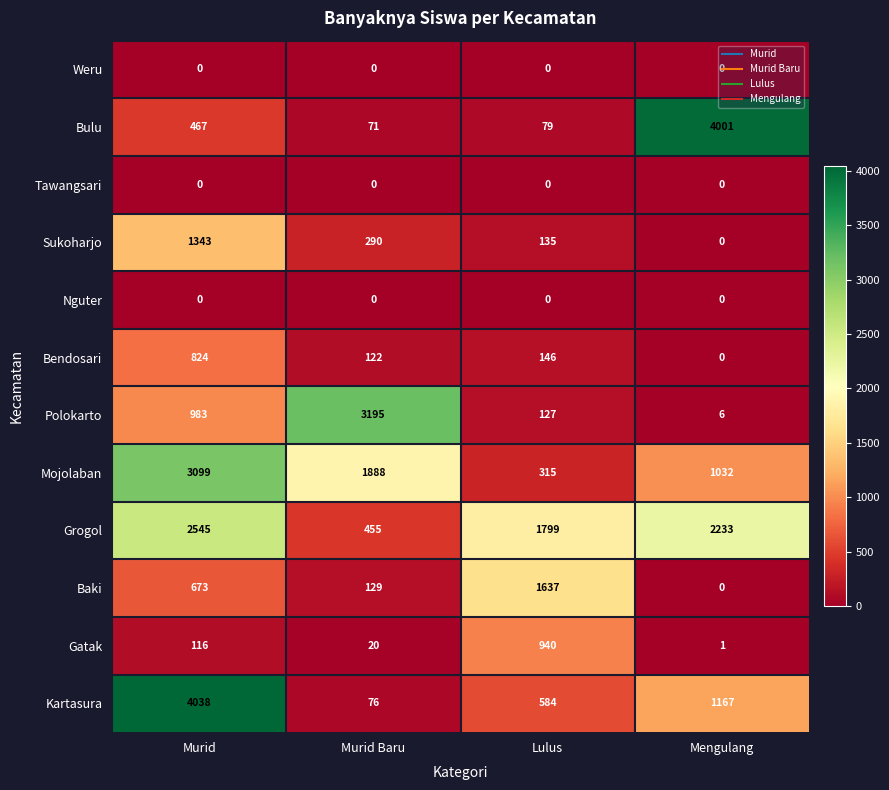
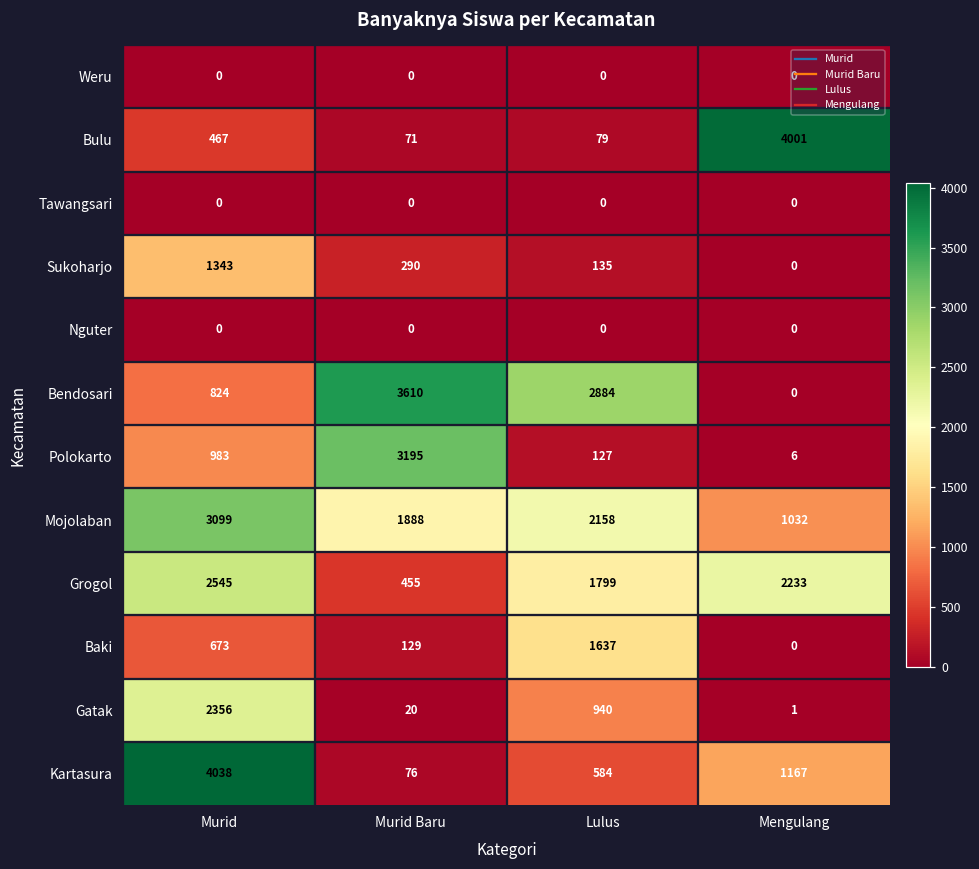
Bendosari, Murid Baru: 122 -> 3610
Bendosari, Lulus: 146 -> 2884
Mojolaban, Lulus: 315 -> 2158
Gatak, Murid: 116 -> 2356
